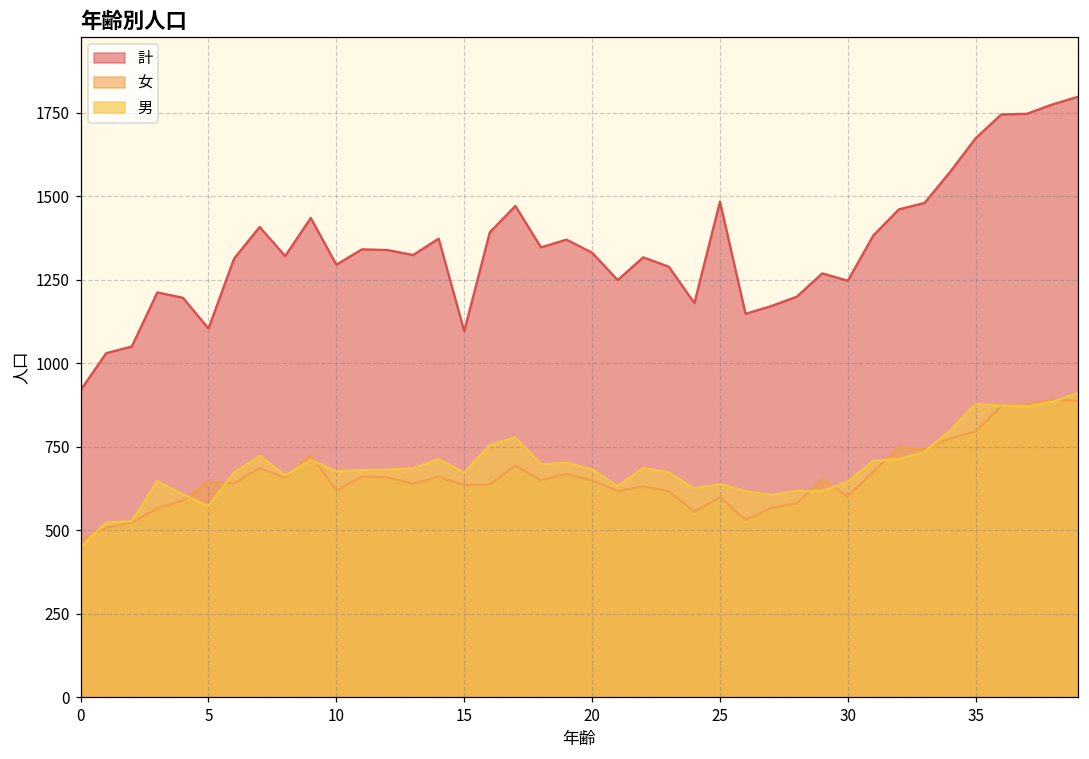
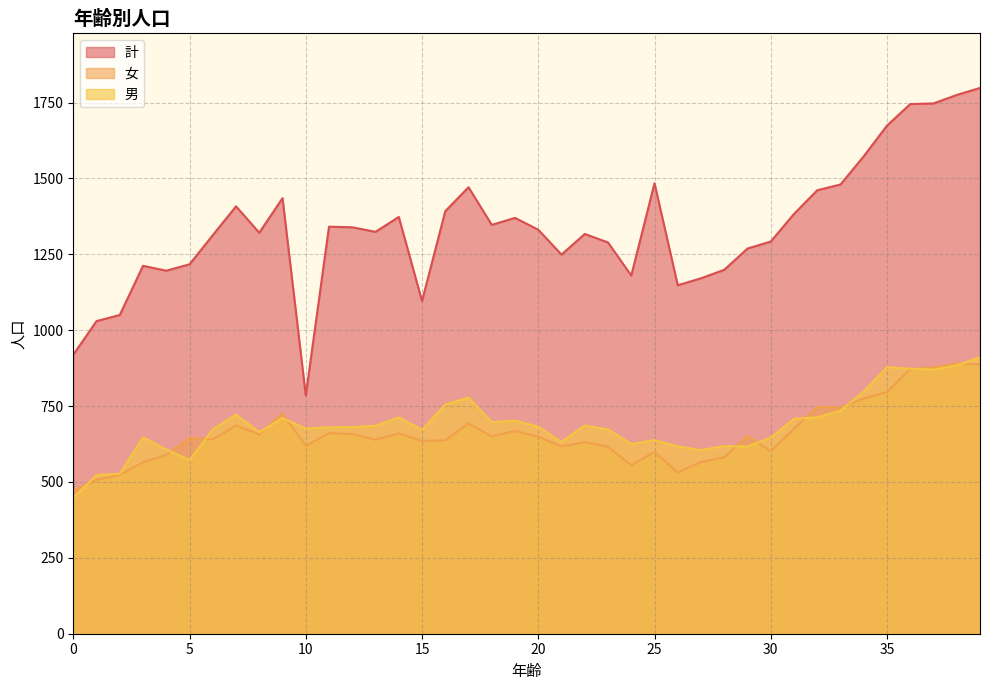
計, 5: 1100 -> 1220
計, 10: 1300 -> 790
計, 30: 1250 -> 1290
